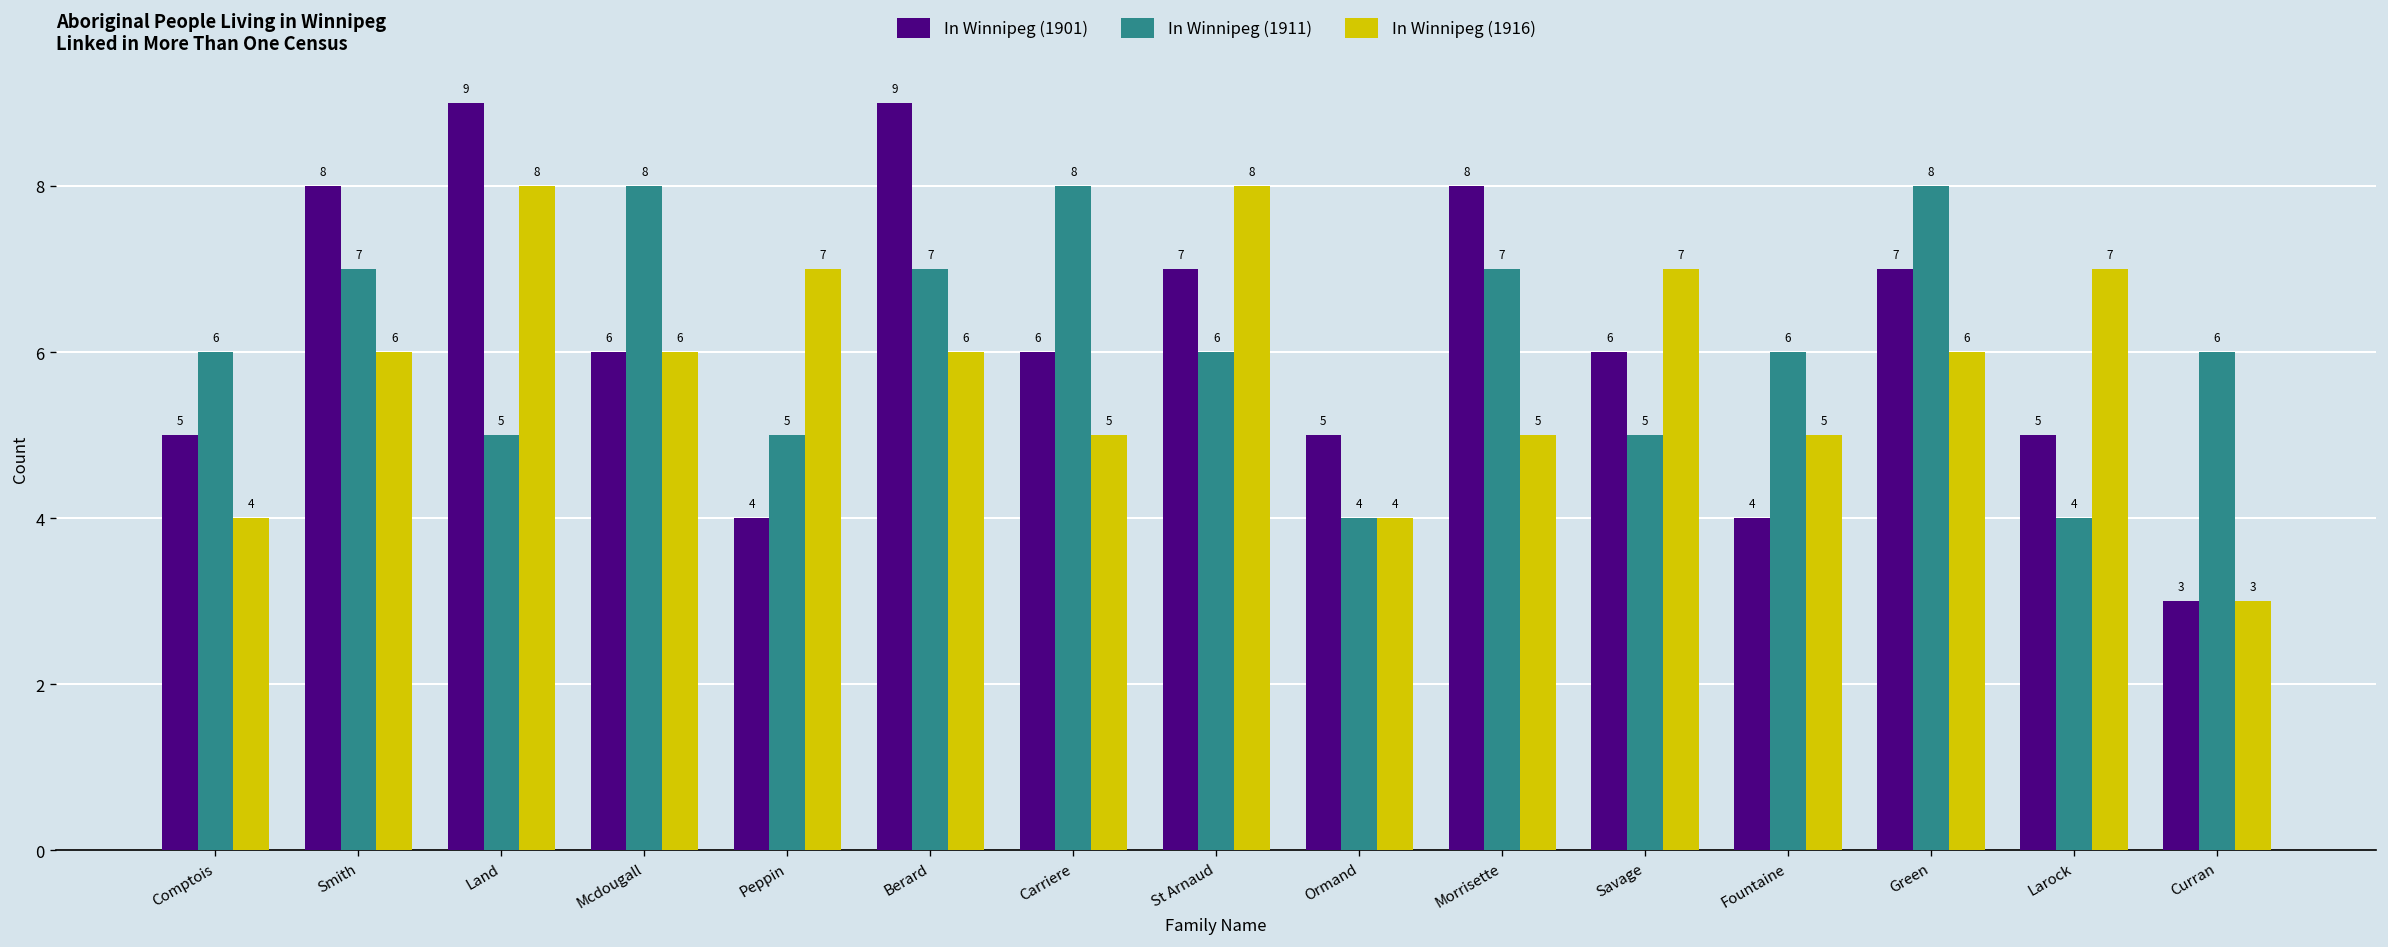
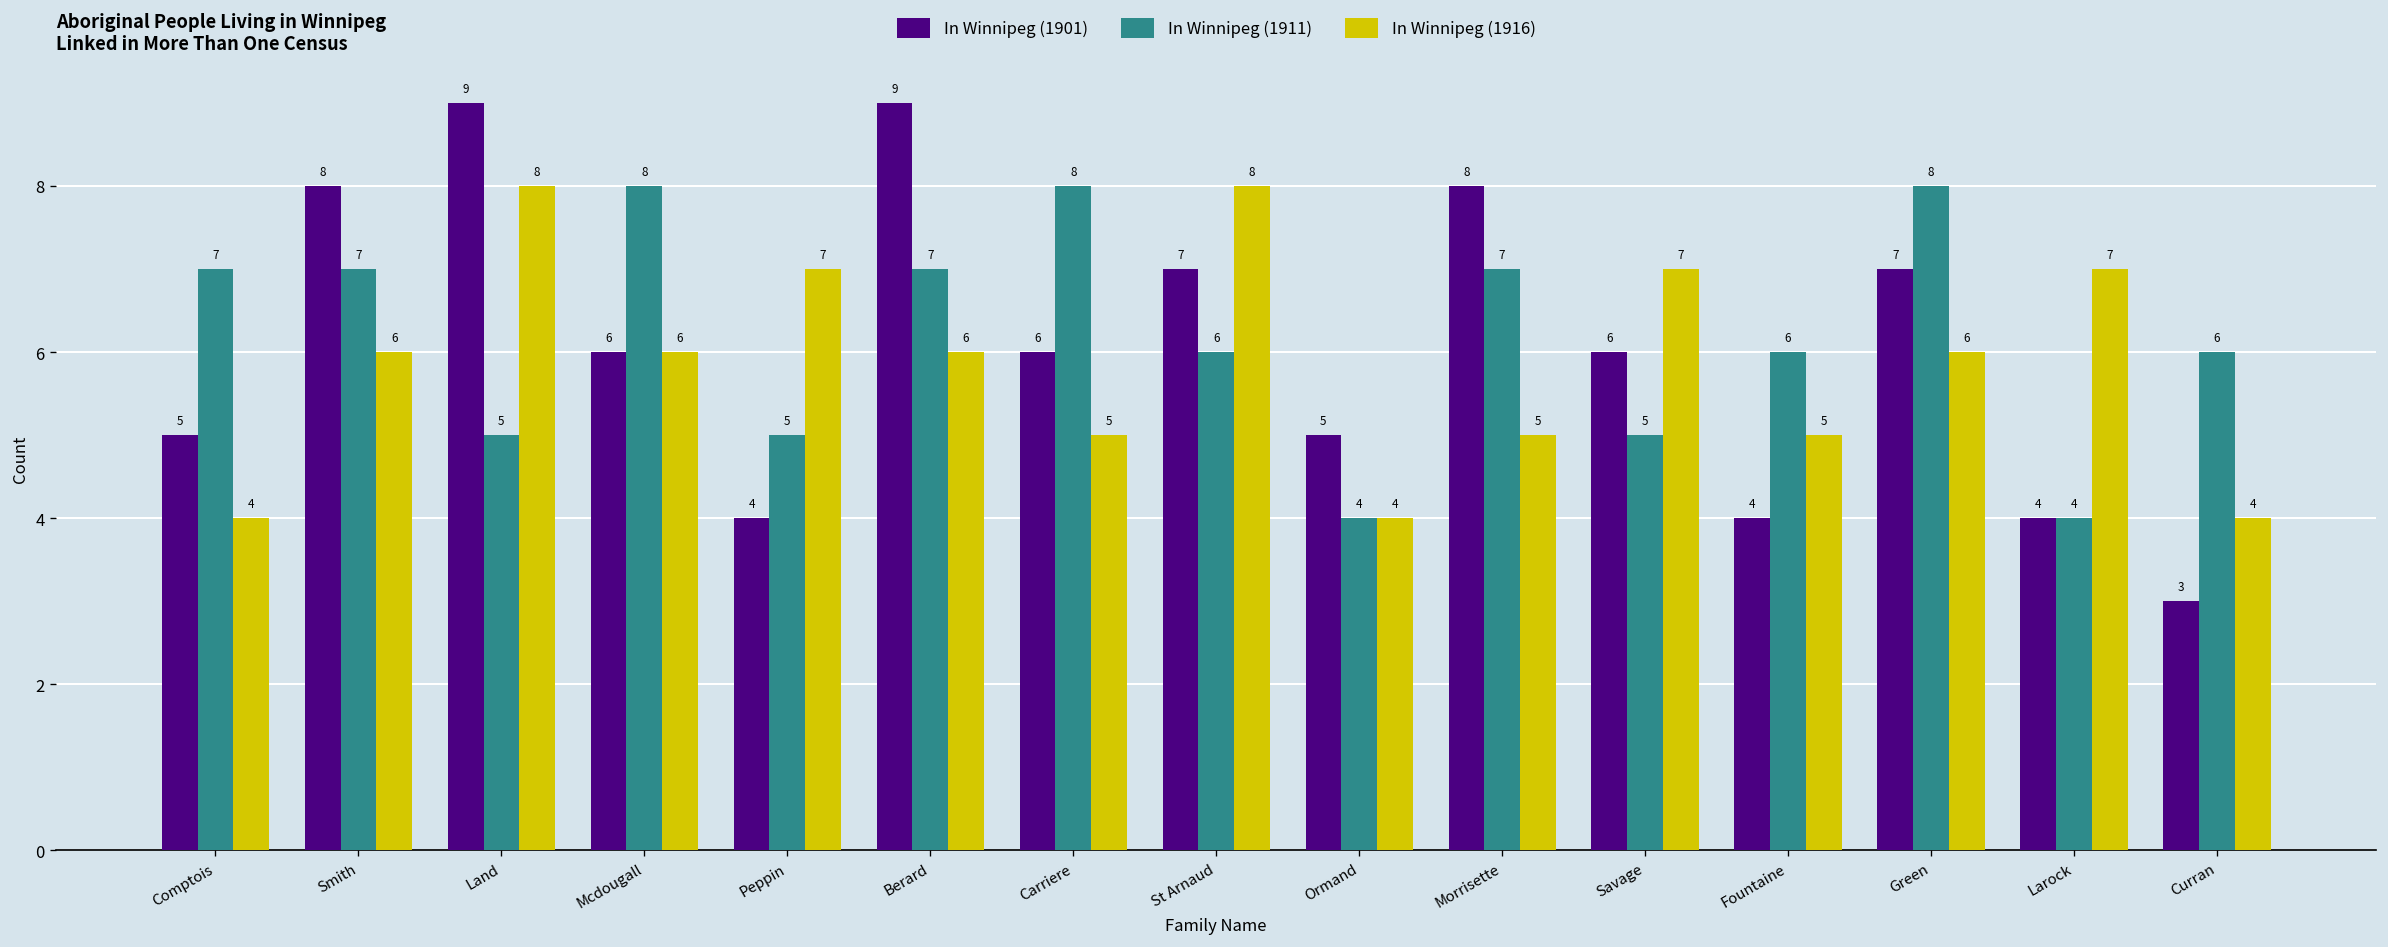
In Winnipeg (1911), Comptois: 6 -> 7
In Winnipeg (1901), Larock: 5 -> 4
In Winnipeg (1916), Curran: 3 -> 4
